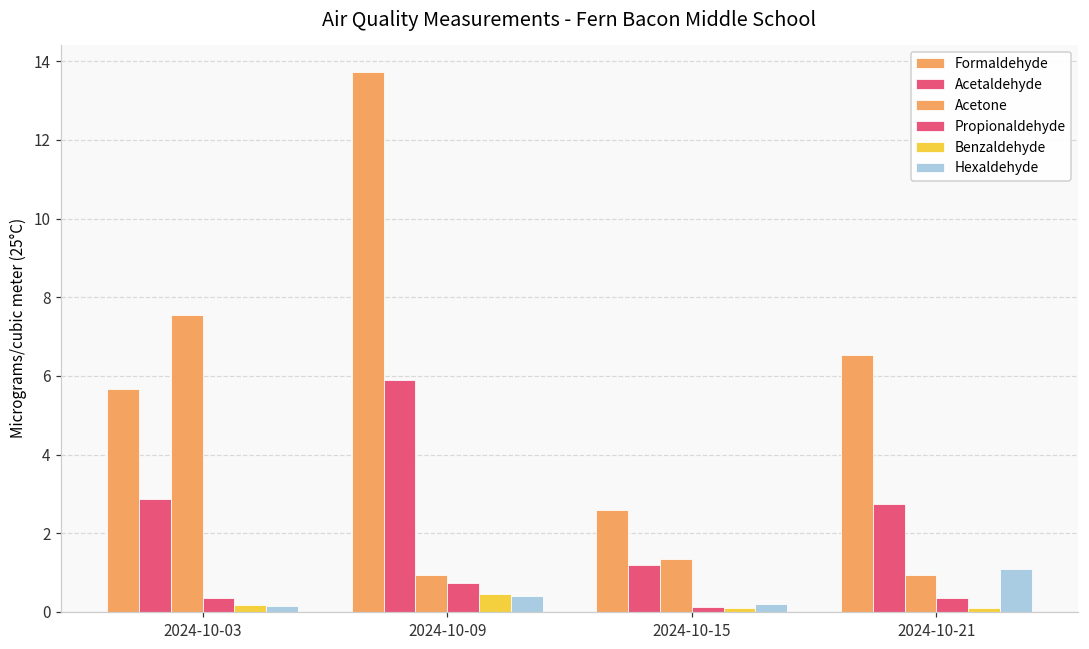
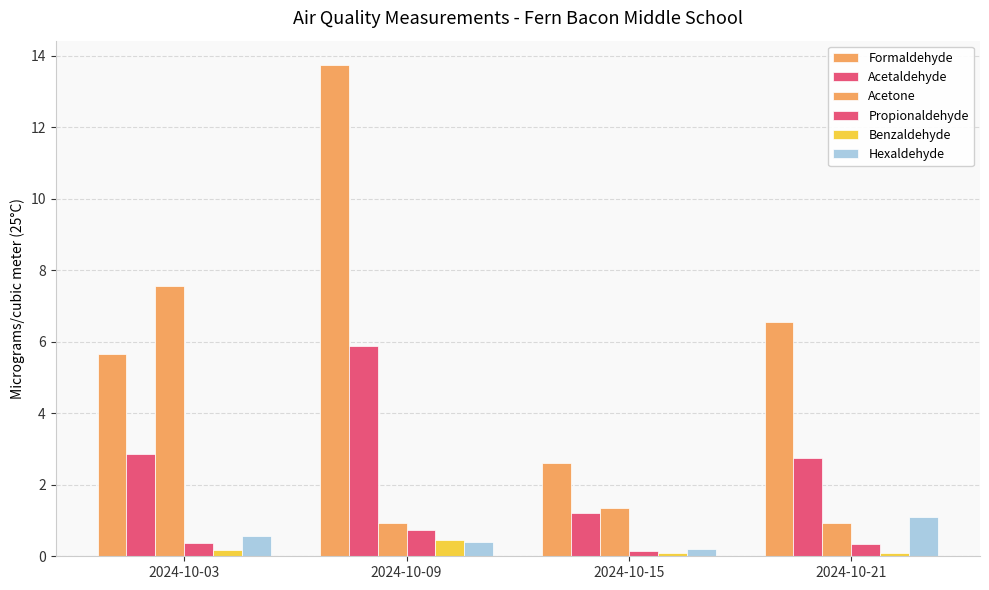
Hexaldehyde, 2024-10-03: 0.2 -> 0.6
